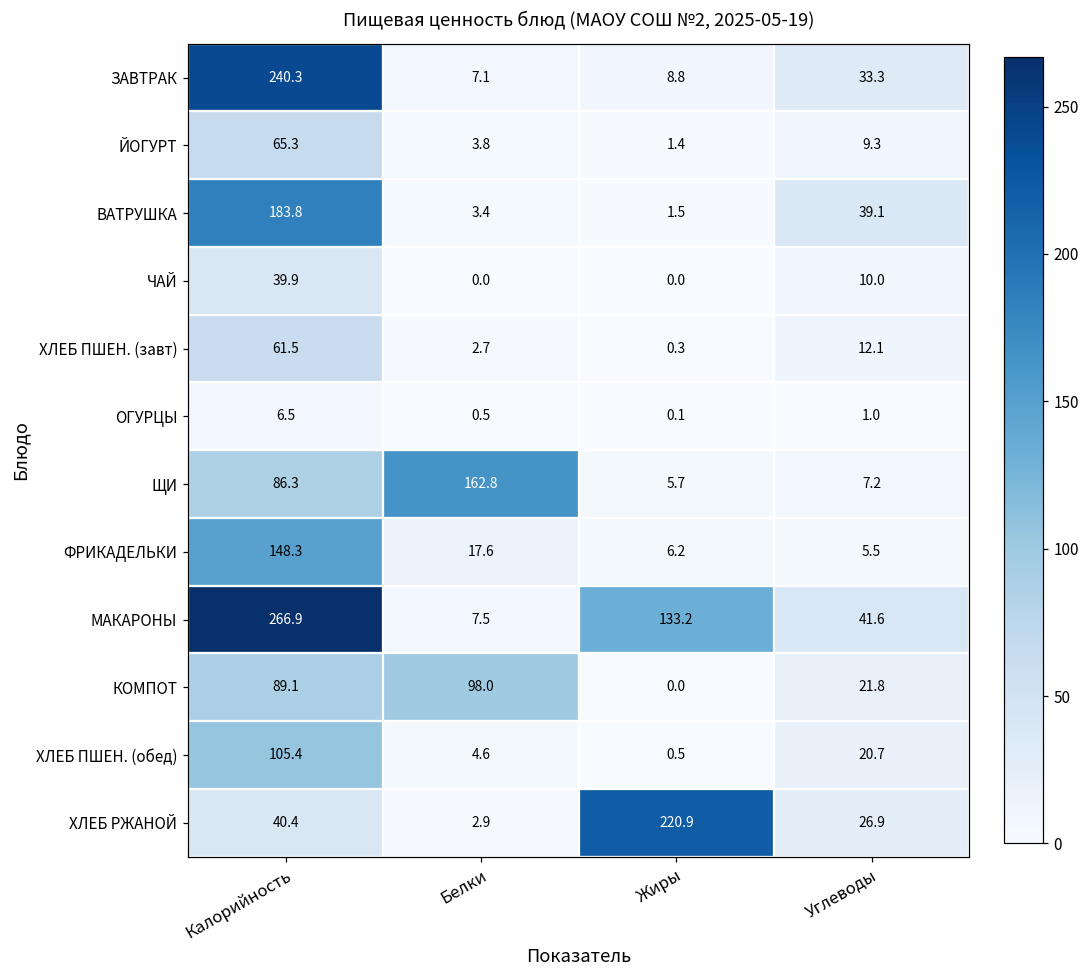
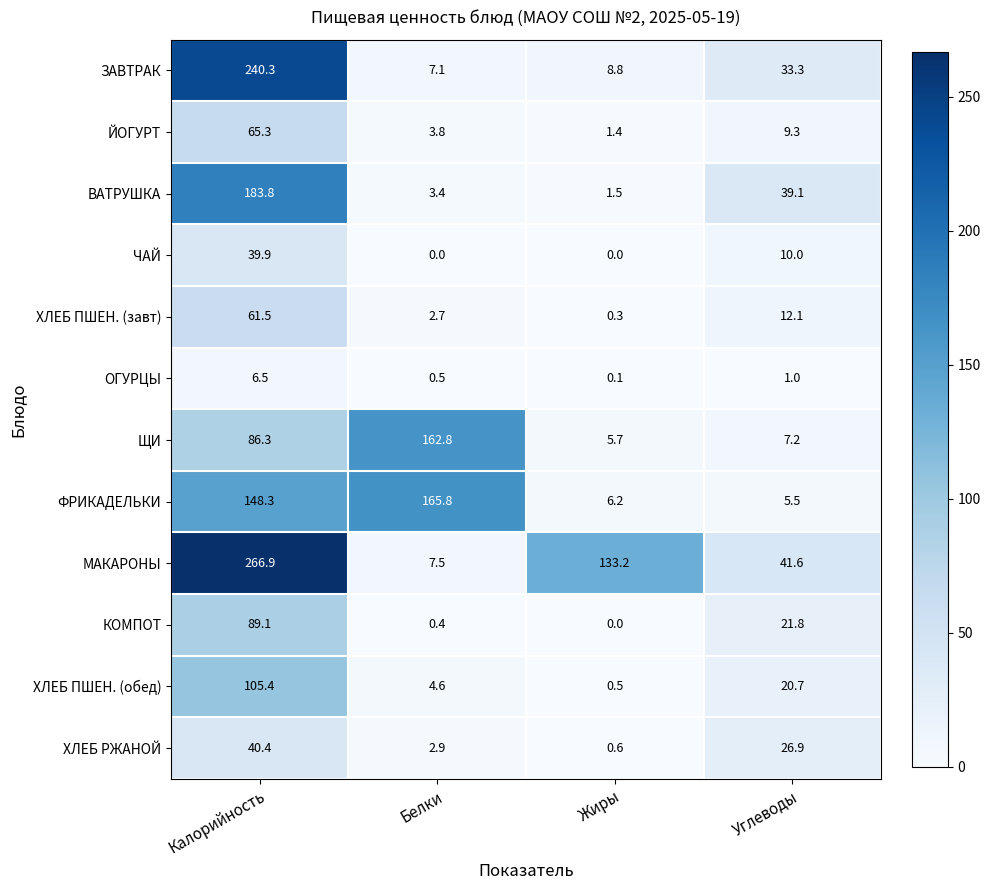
ФРИКАДЕЛЬКИ, Белки: 17.6 -> 165.8
КОМПОТ, Белки: 98.0 -> 0.4
ХЛЕБ РЖАНОЙ, Жиры: 220.9 -> 0.6
